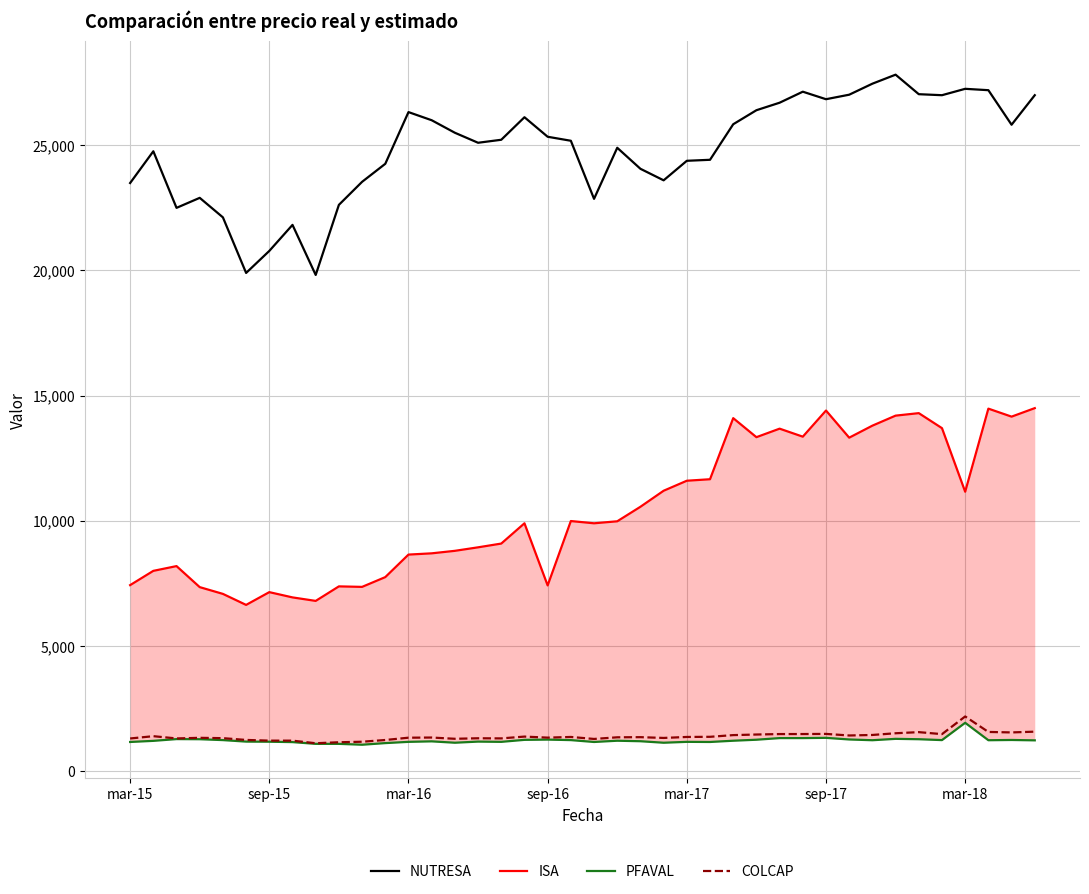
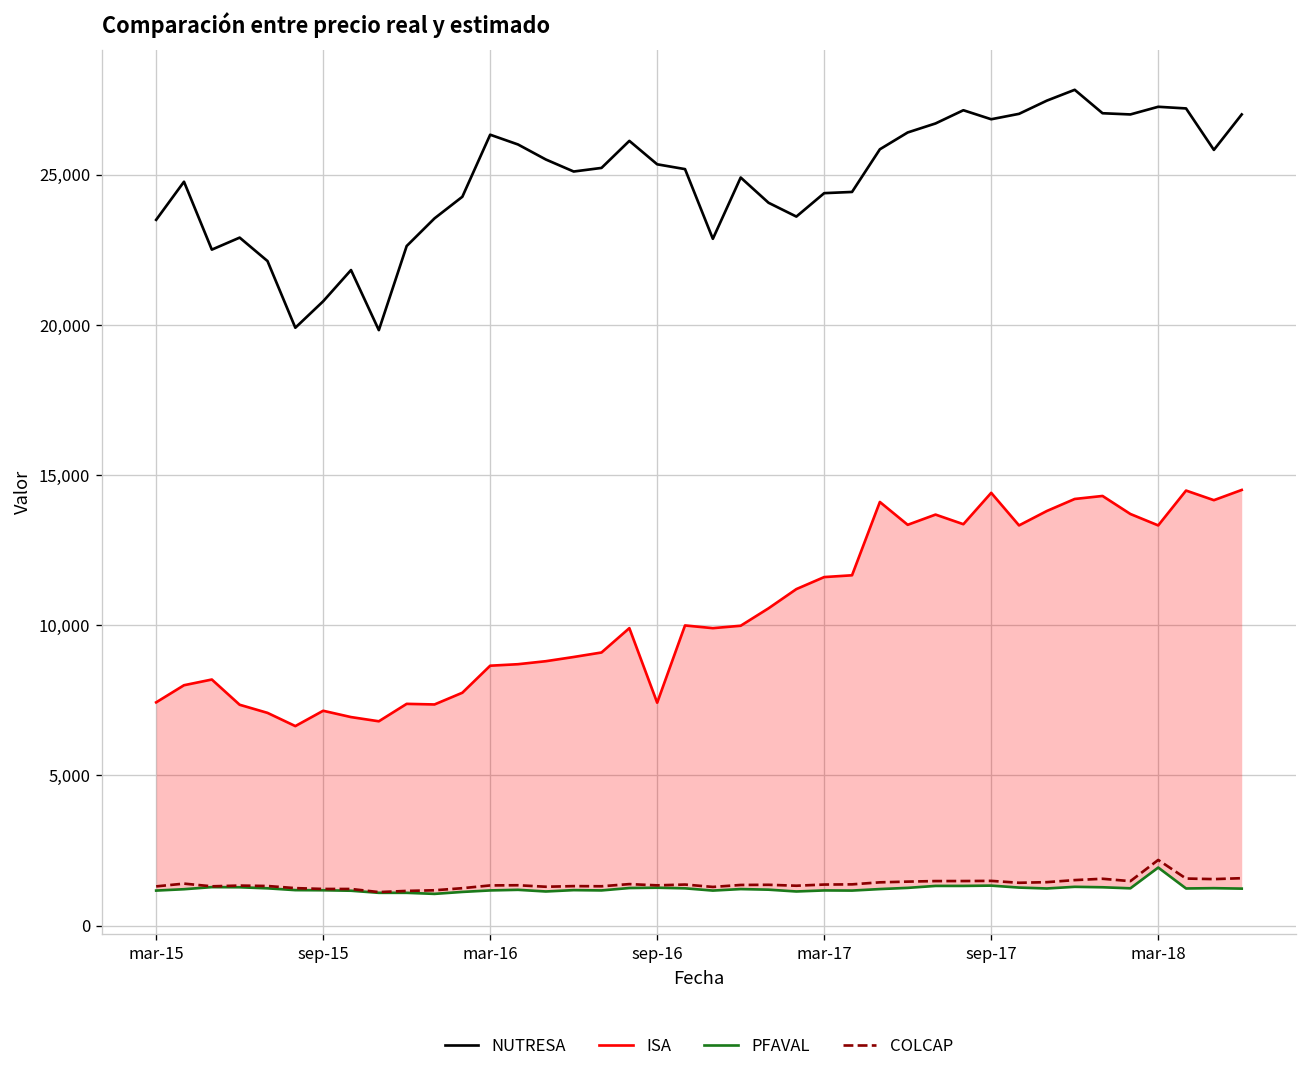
ISA, mar-18: 11,200 -> 13,300
